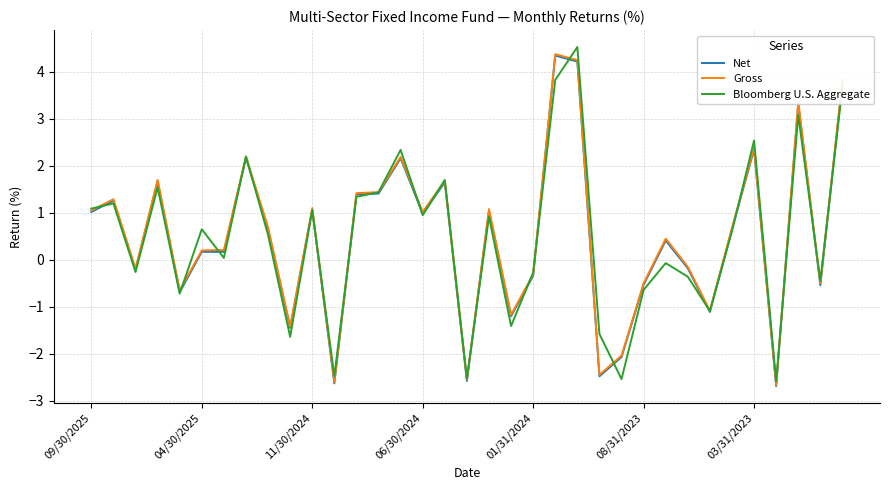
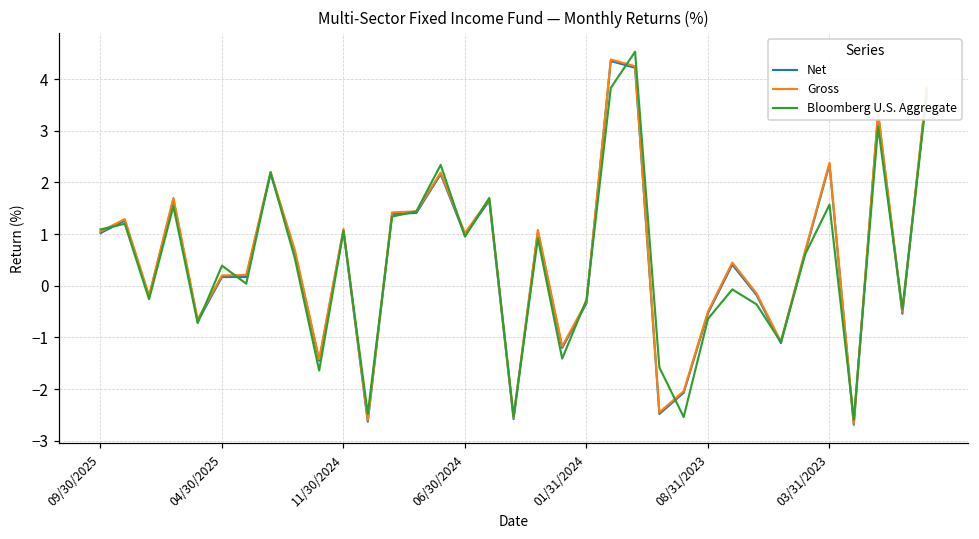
Bloomberg U.S. Aggregate, 04/30/2025: 0.7 -> 0.4
Bloomberg U.S. Aggregate, 03/31/2023: 2.5 -> 1.6
